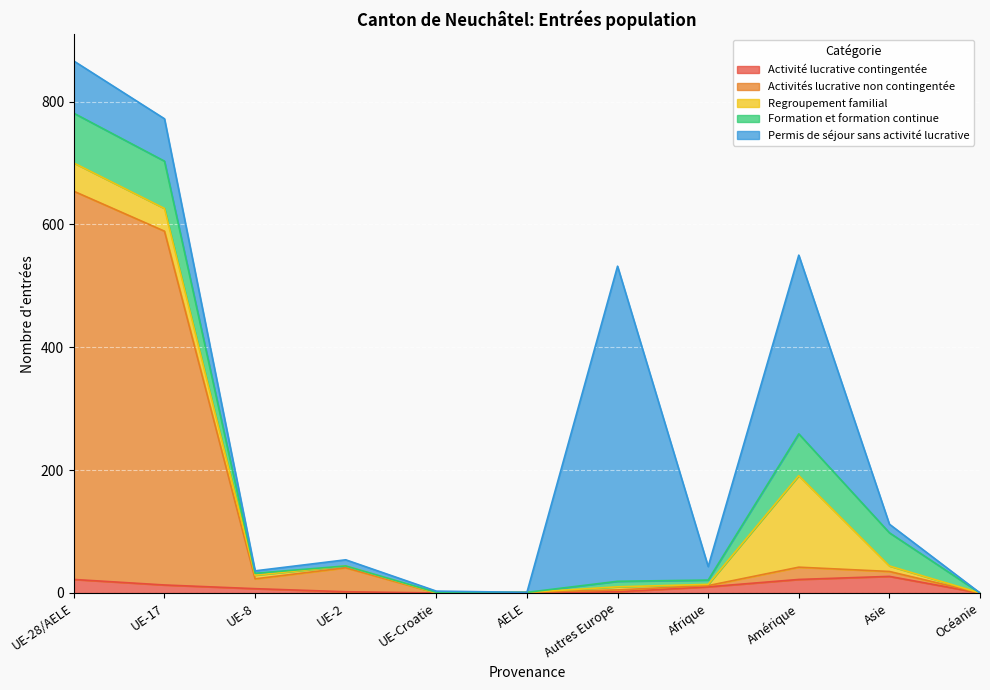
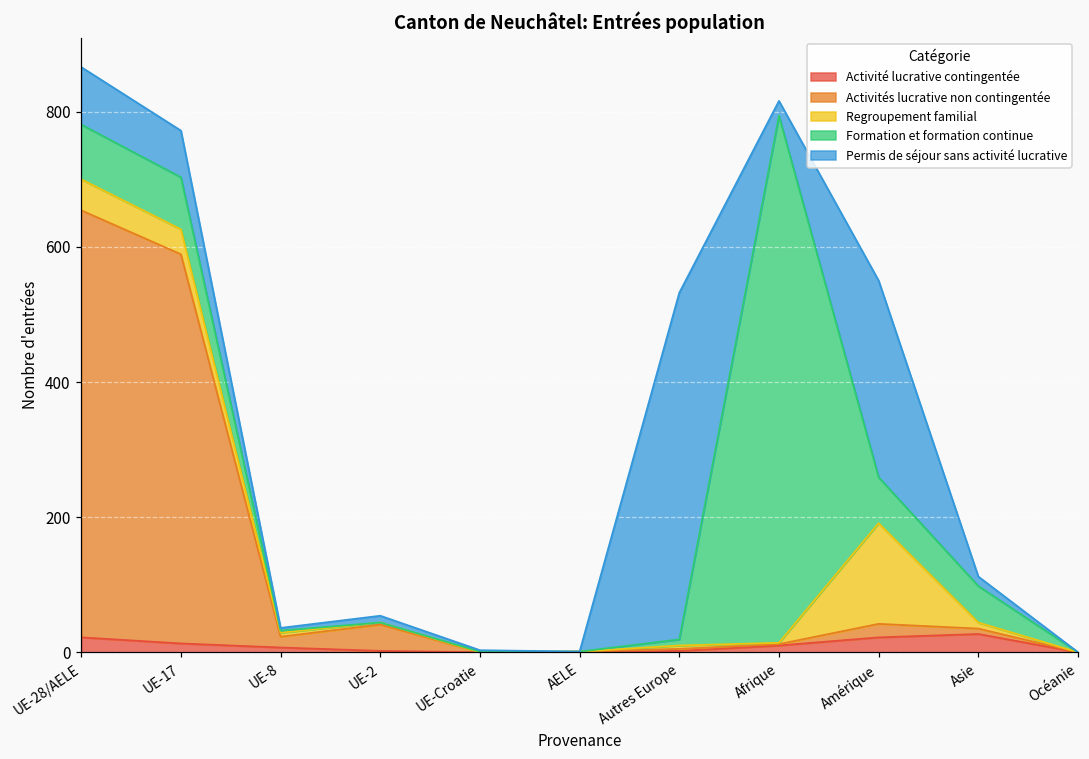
Formation et formation continue, Afrique: 10 -> 780
